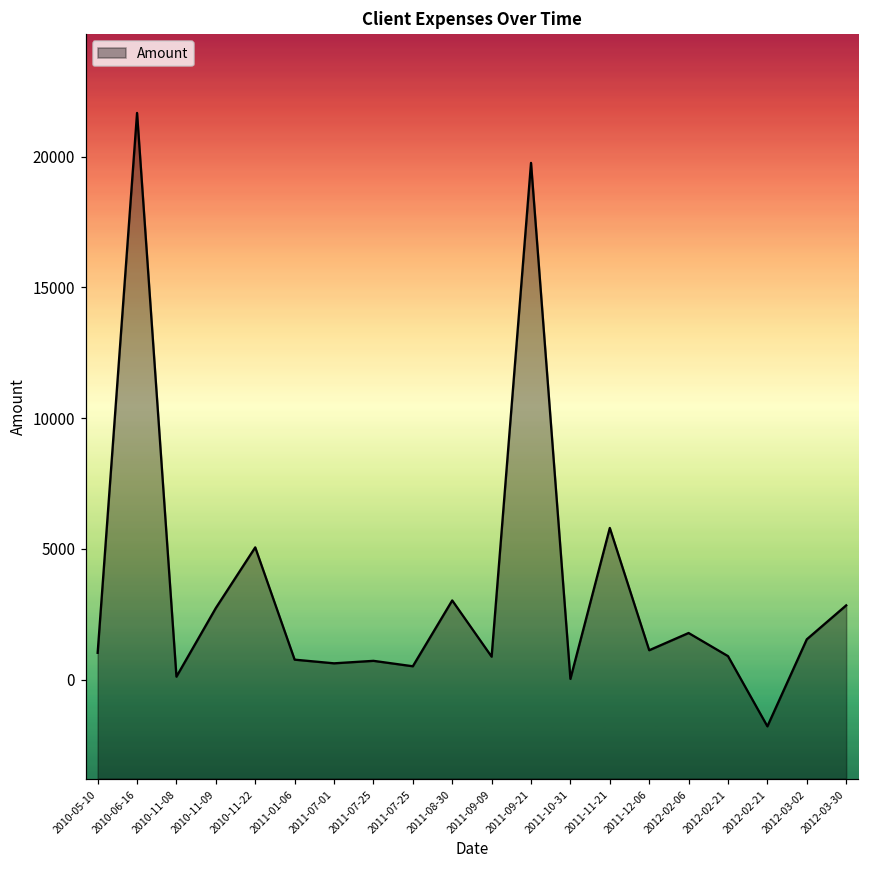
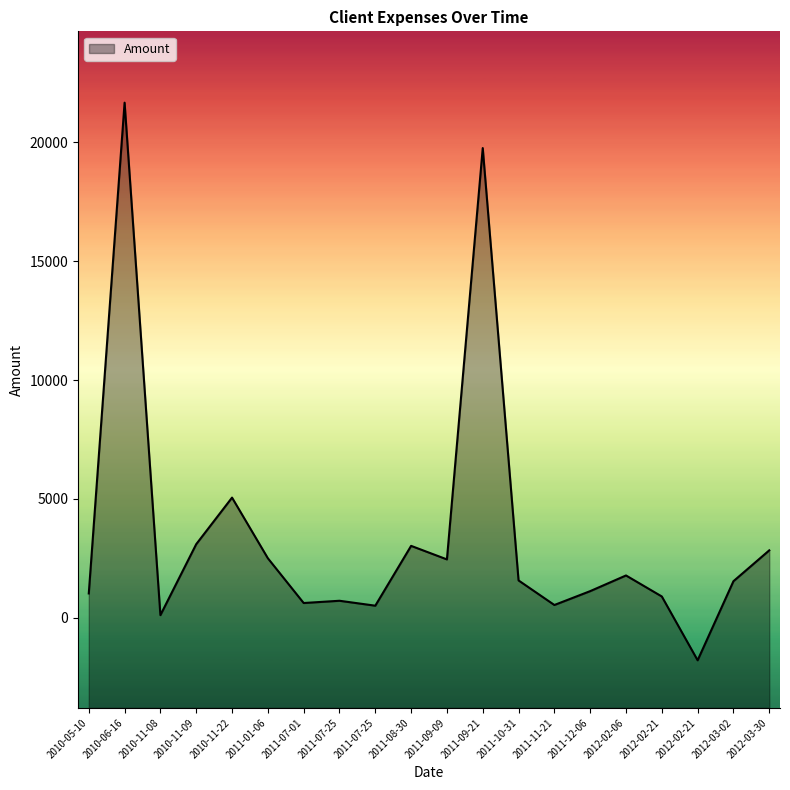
2010-11-09: 2700 -> 3100
2011-01-06: 800 -> 2500
2011-09-09: 900 -> 2500
2011-10-31: 0 -> 1600
2011-11-21: 5800 -> 500
